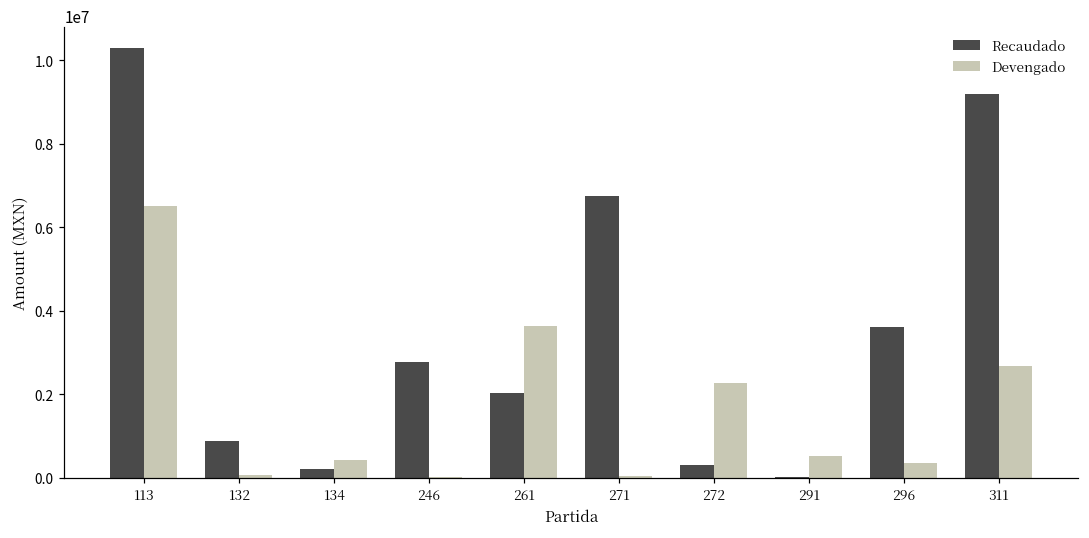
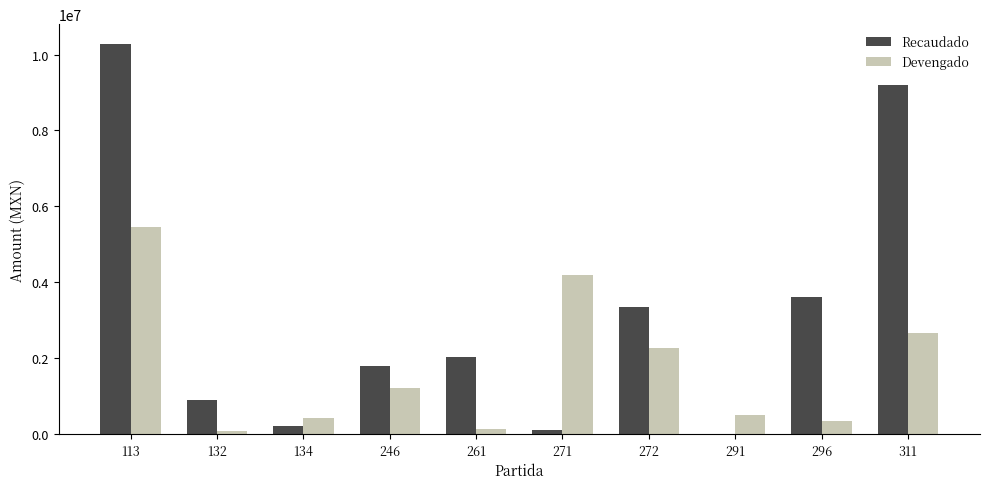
Devengado, 113: 6500000 -> 5400000
Recaudado, 246: 2800000 -> 1800000
Devengado, 246: 0 -> 1200000
Devengado, 261: 3600000 -> 100000
Recaudado, 271: 6700000 -> 100000
Devengado, 271: 0 -> 4200000
Recaudado, 272: 300000 -> 3300000
